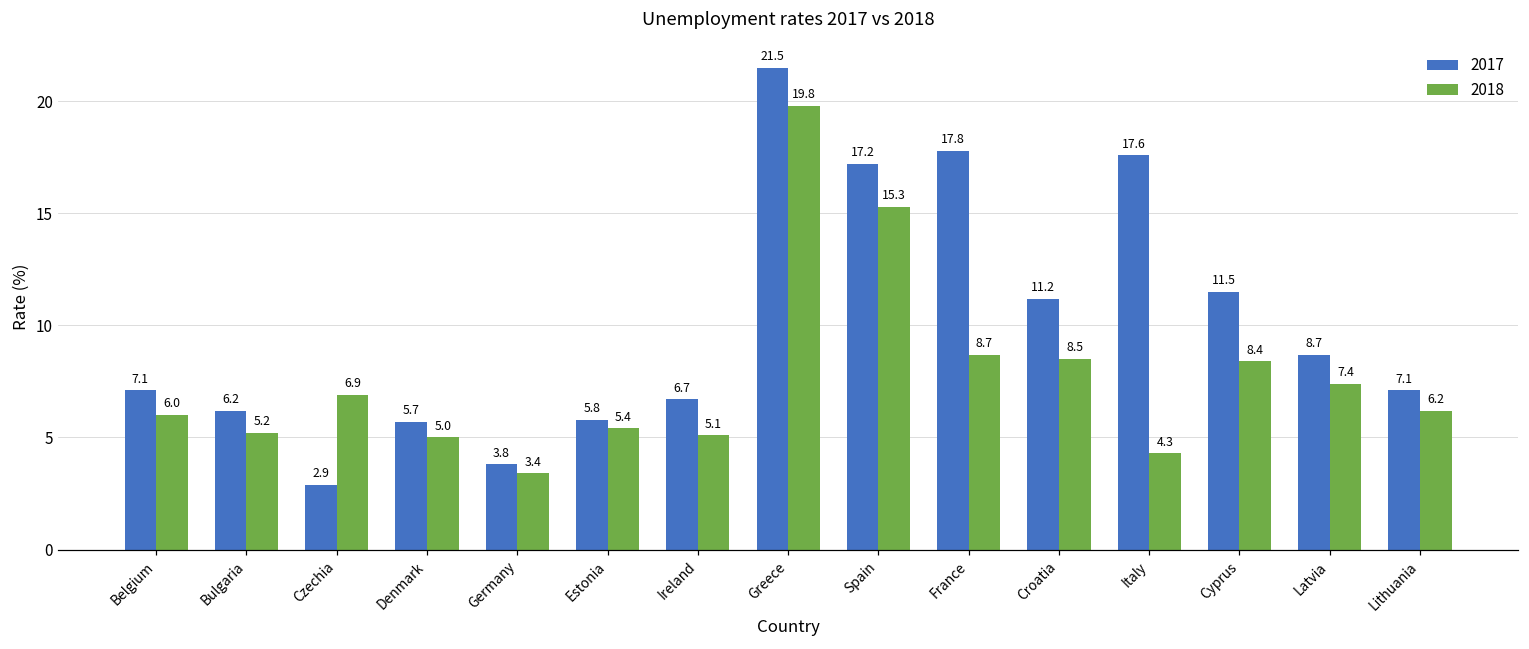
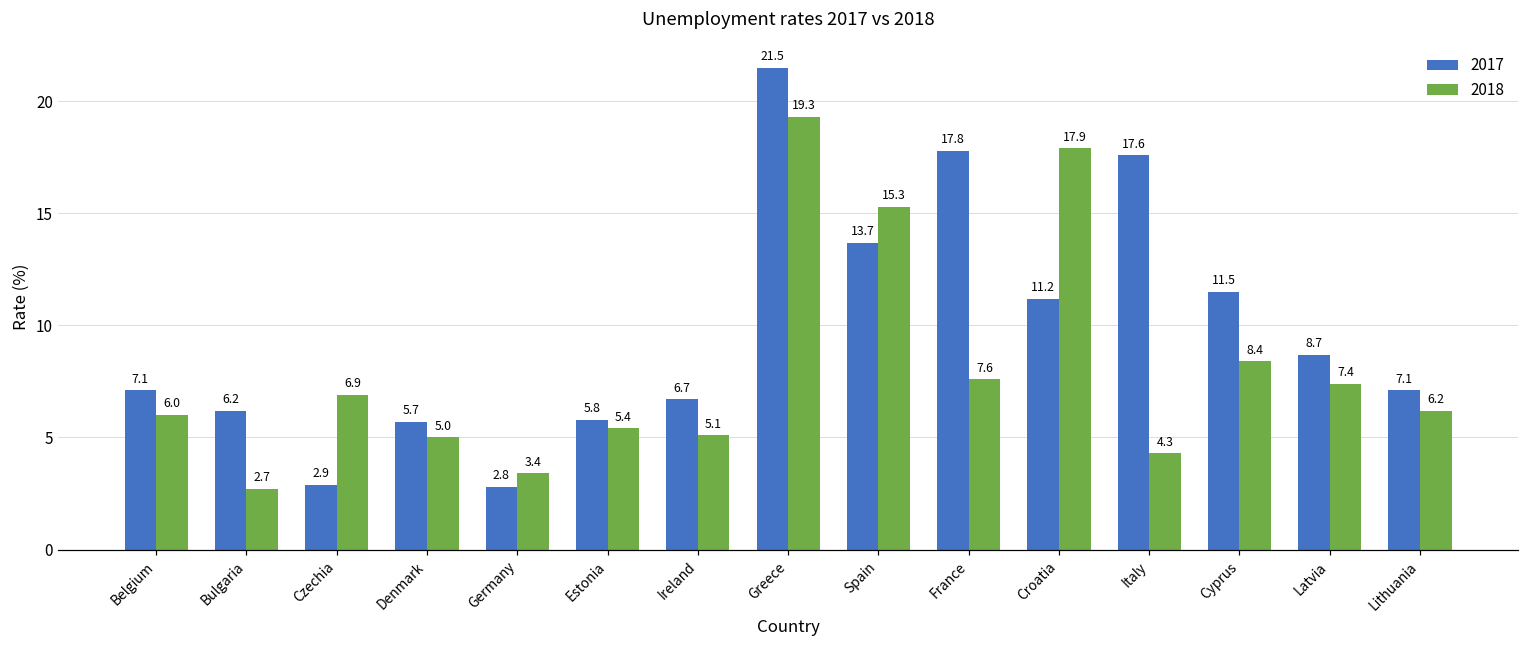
2018, Bulgaria: 5.2 -> 2.7
2017, Germany: 3.8 -> 2.8
2018, Greece: 19.8 -> 19.3
2017, Spain: 17.2 -> 13.7
2018, France: 8.7 -> 7.6
2018, Croatia: 8.5 -> 17.9
